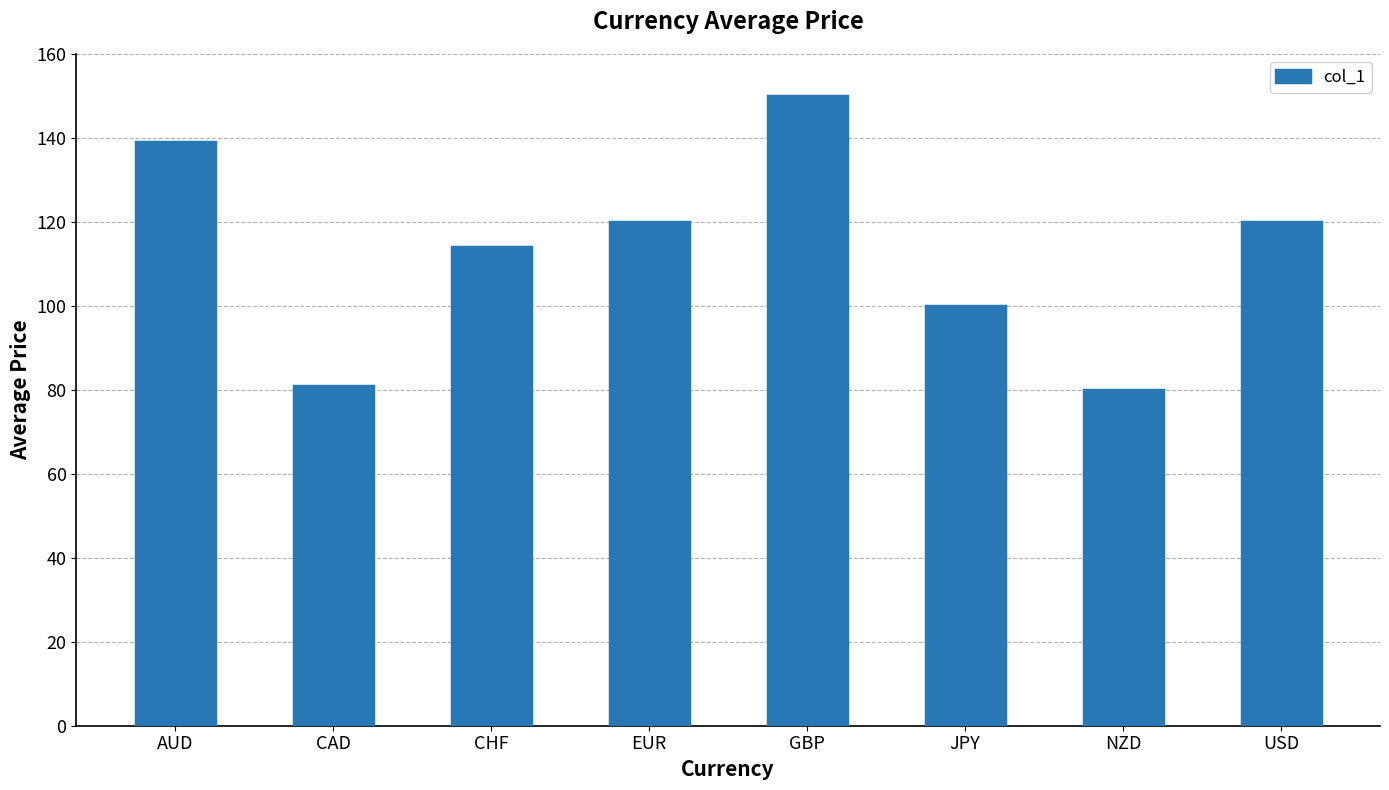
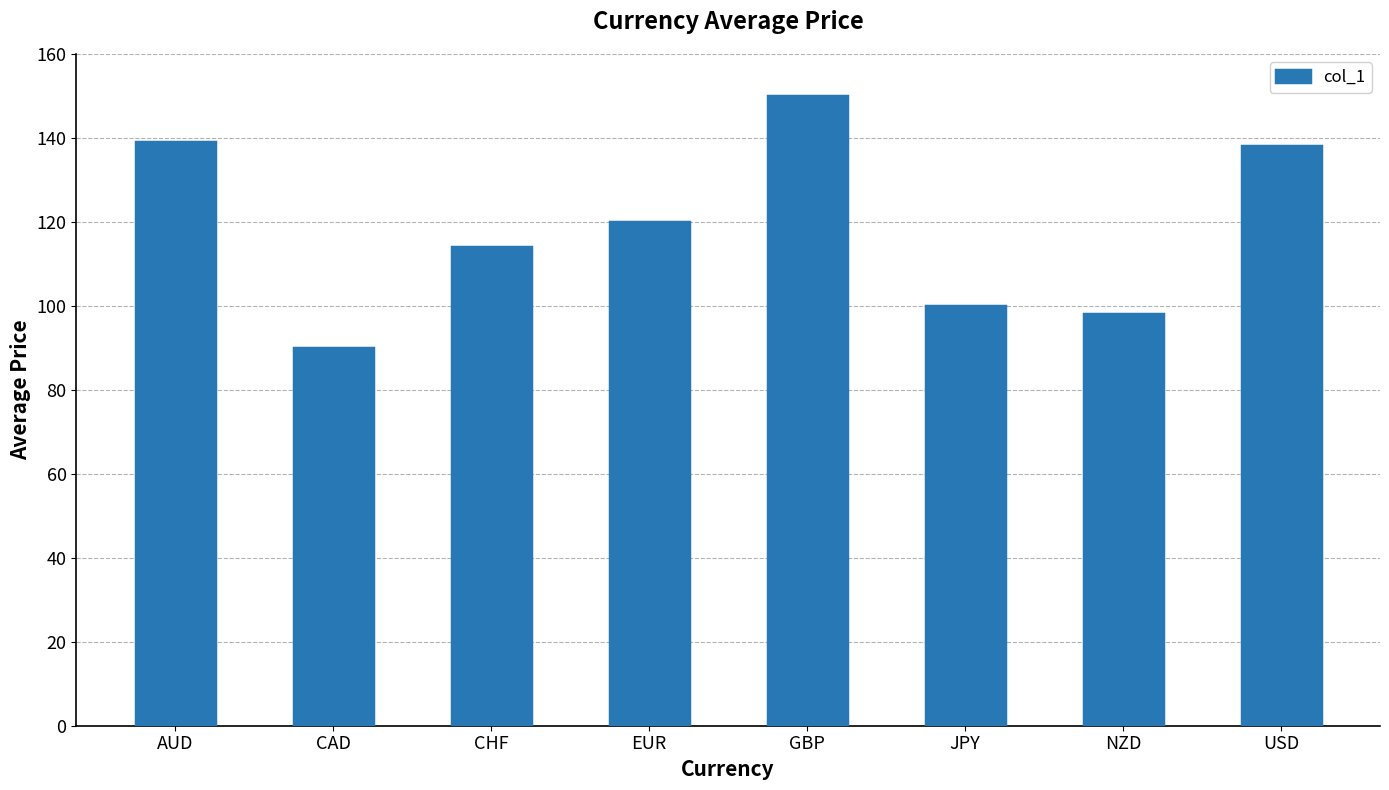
CAD: 81 -> 90
NZD: 80 -> 98
USD: 120 -> 138
